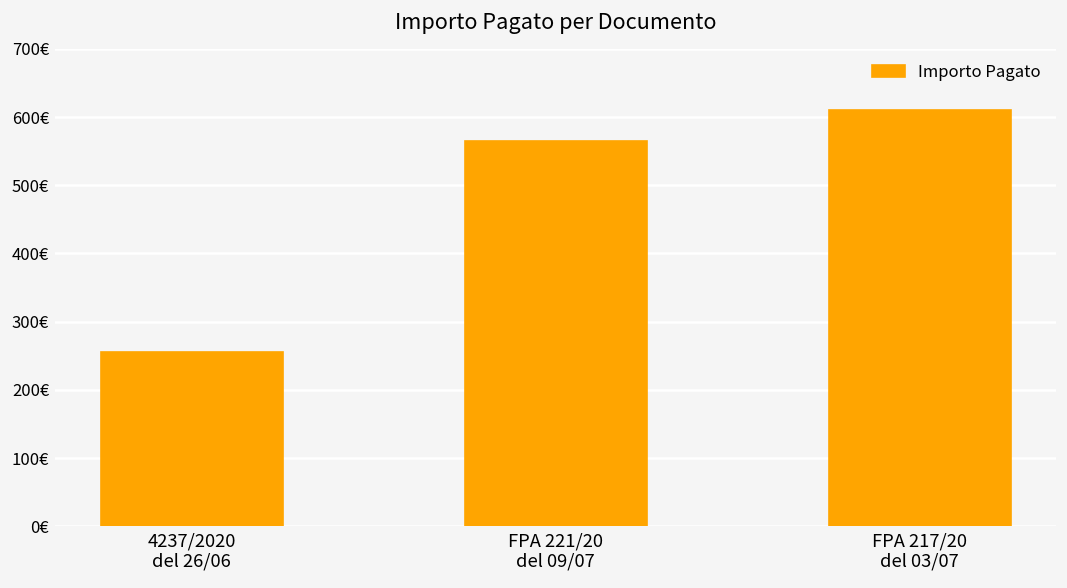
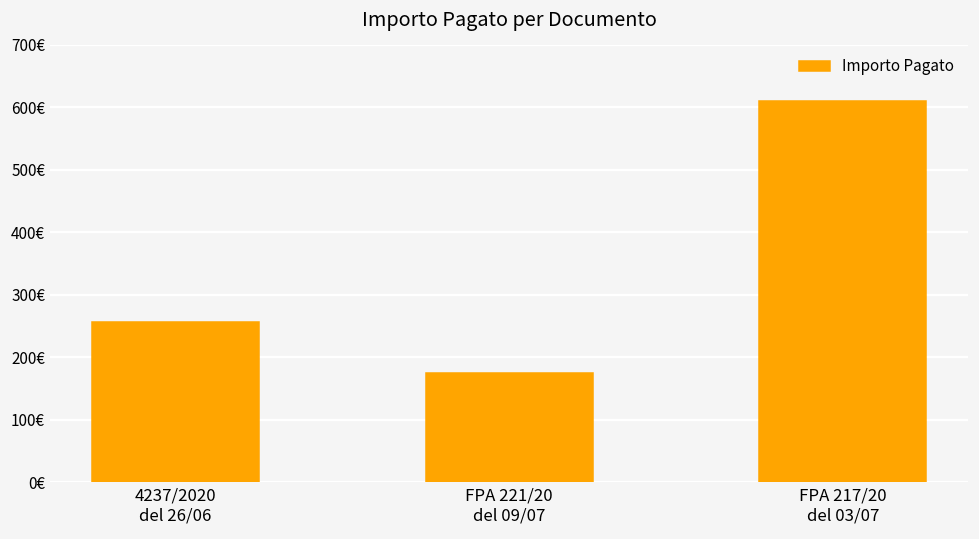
FPA 221/20 del 09/07: 570€ -> 180€
